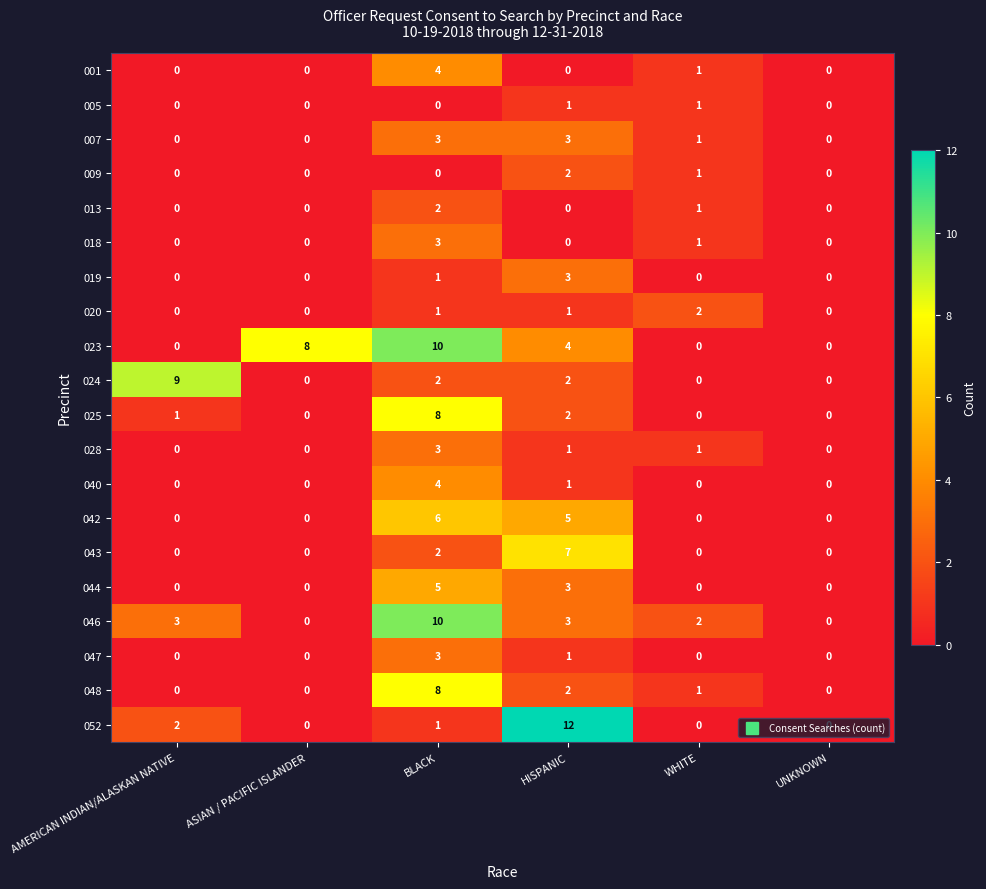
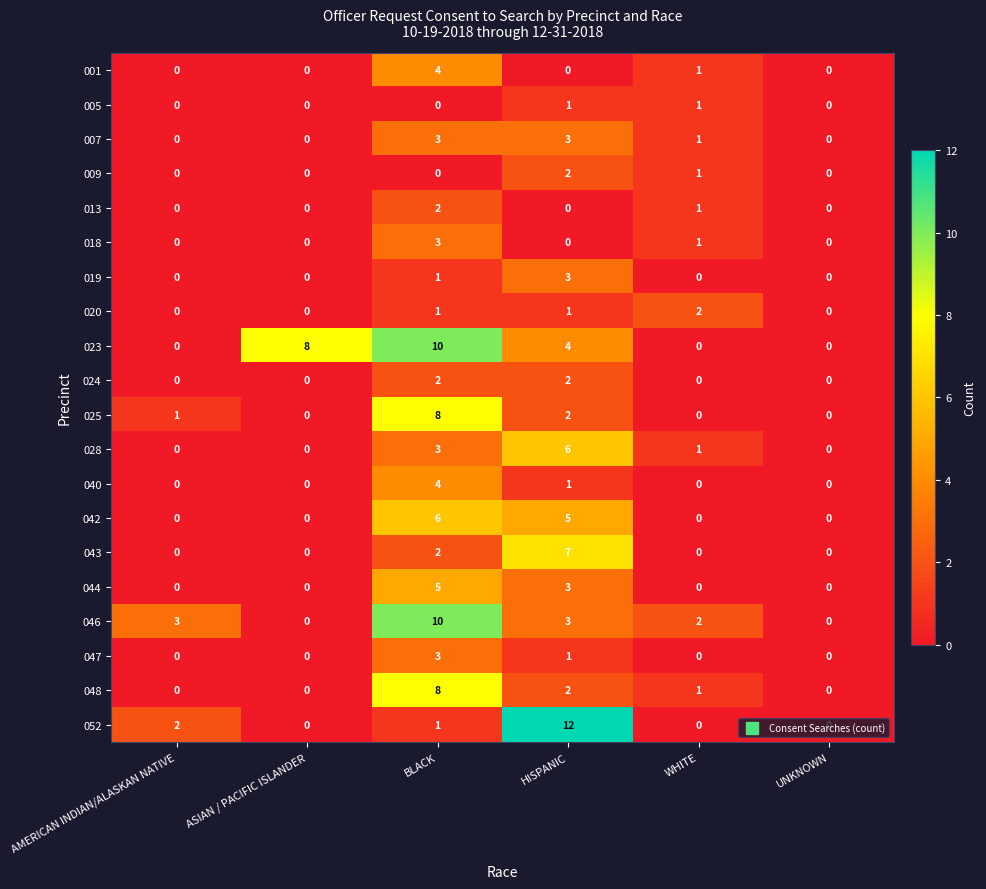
024, AMERICAN INDIAN/ALASKAN NATIVE: 9 -> 0
028, HISPANIC: 1 -> 6
